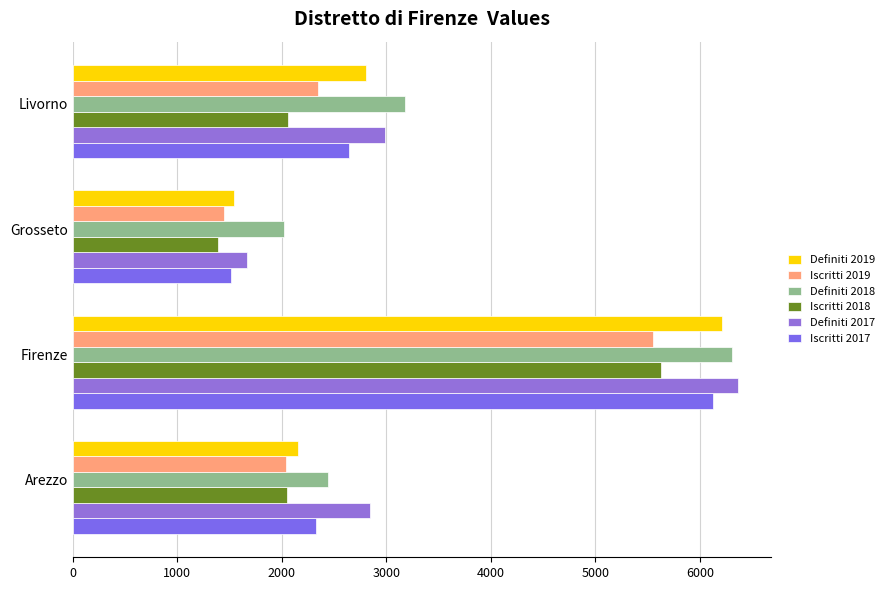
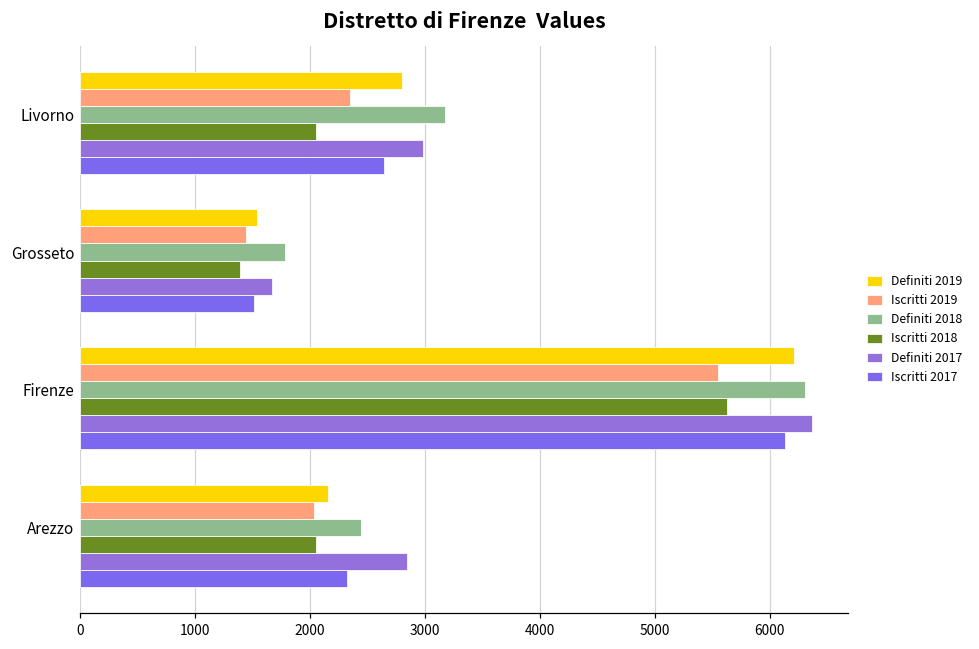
Definiti 2018, Grosseto: 2020 -> 1790
